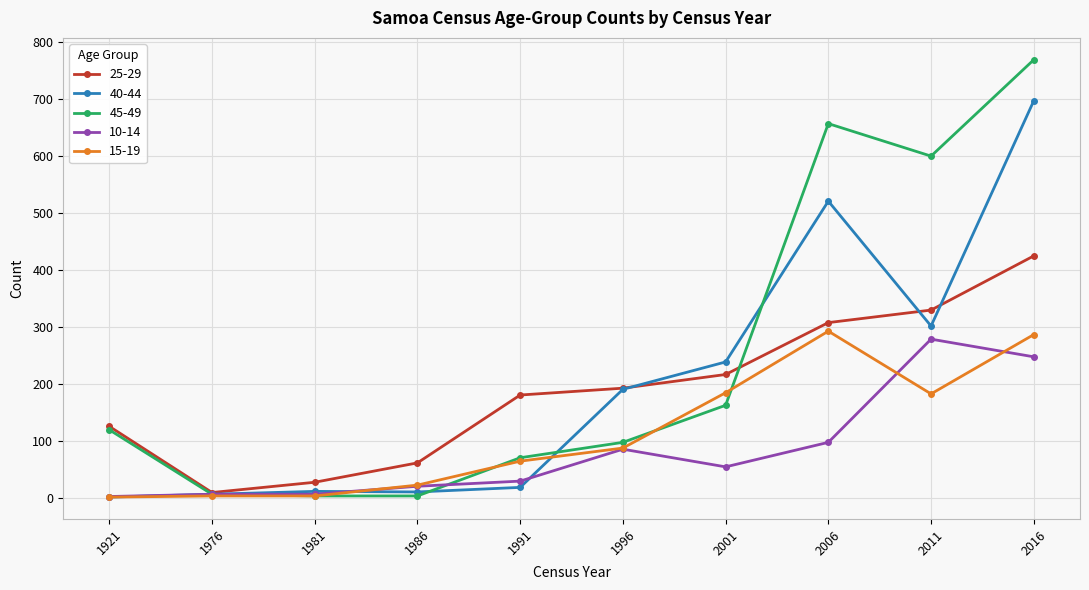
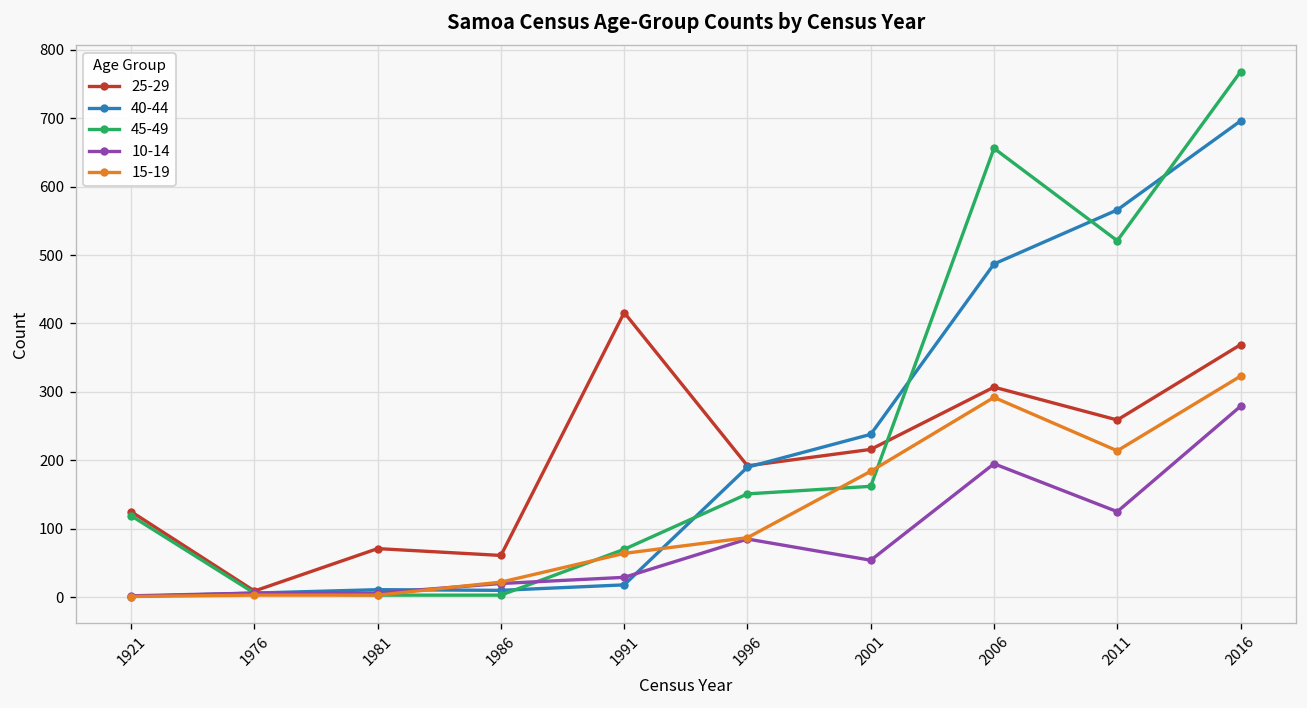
25-29, 1981: 30 -> 70
25-29, 1991: 180 -> 420
45-49, 1996: 100 -> 150
40-44, 2006: 520 -> 490
10-14, 2006: 100 -> 200
25-29, 2011: 330 -> 260
40-44, 2011: 300 -> 570
45-49, 2011: 600 -> 520
10-14, 2011: 280 -> 130
15-19, 2011: 180 -> 210
25-29, 2016: 420 -> 370
10-14, 2016: 250 -> 280
15-19, 2016: 290 -> 320
